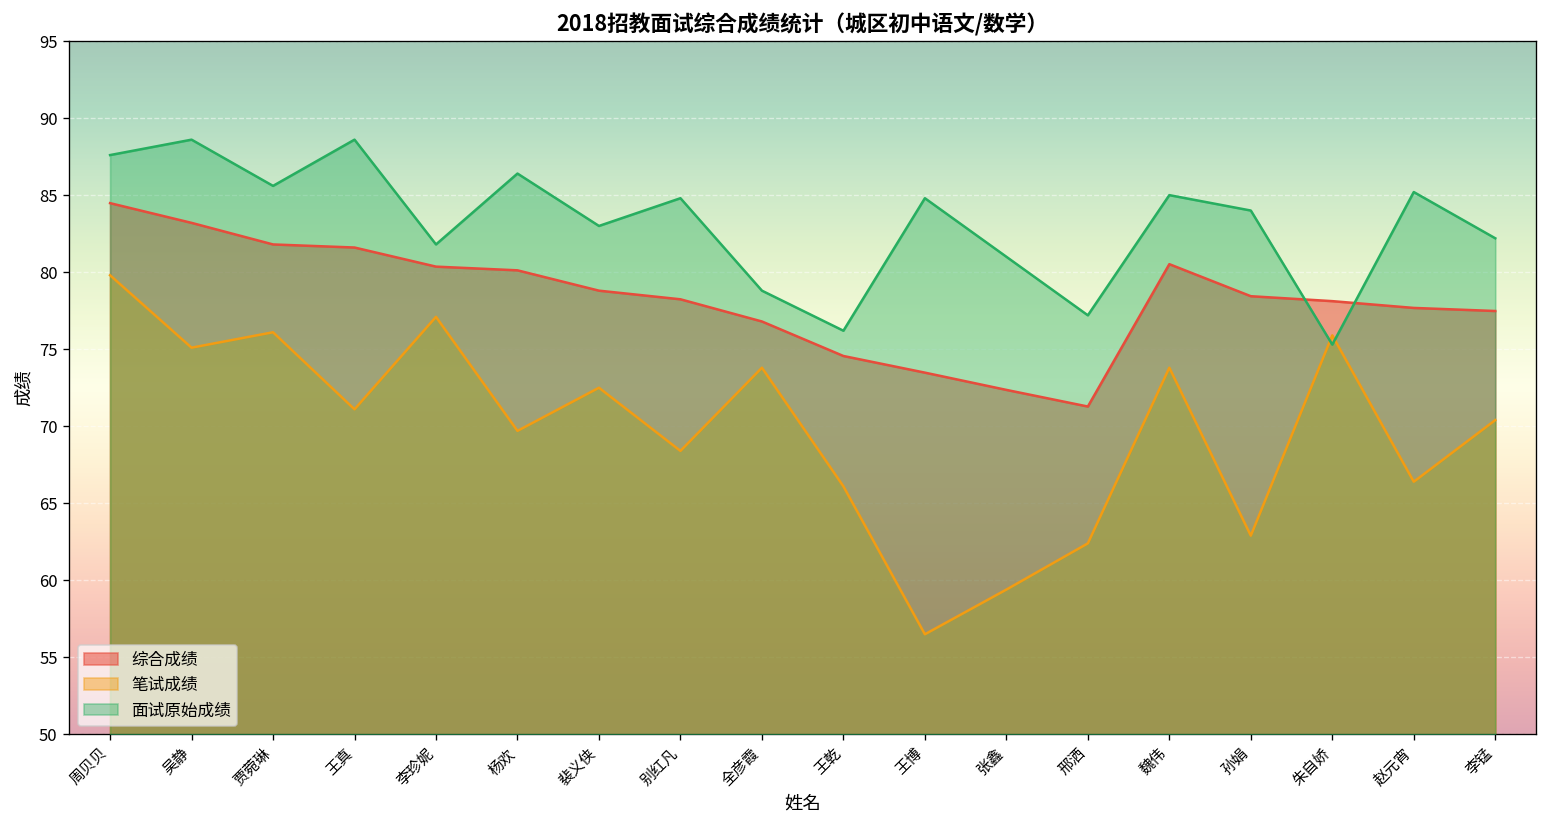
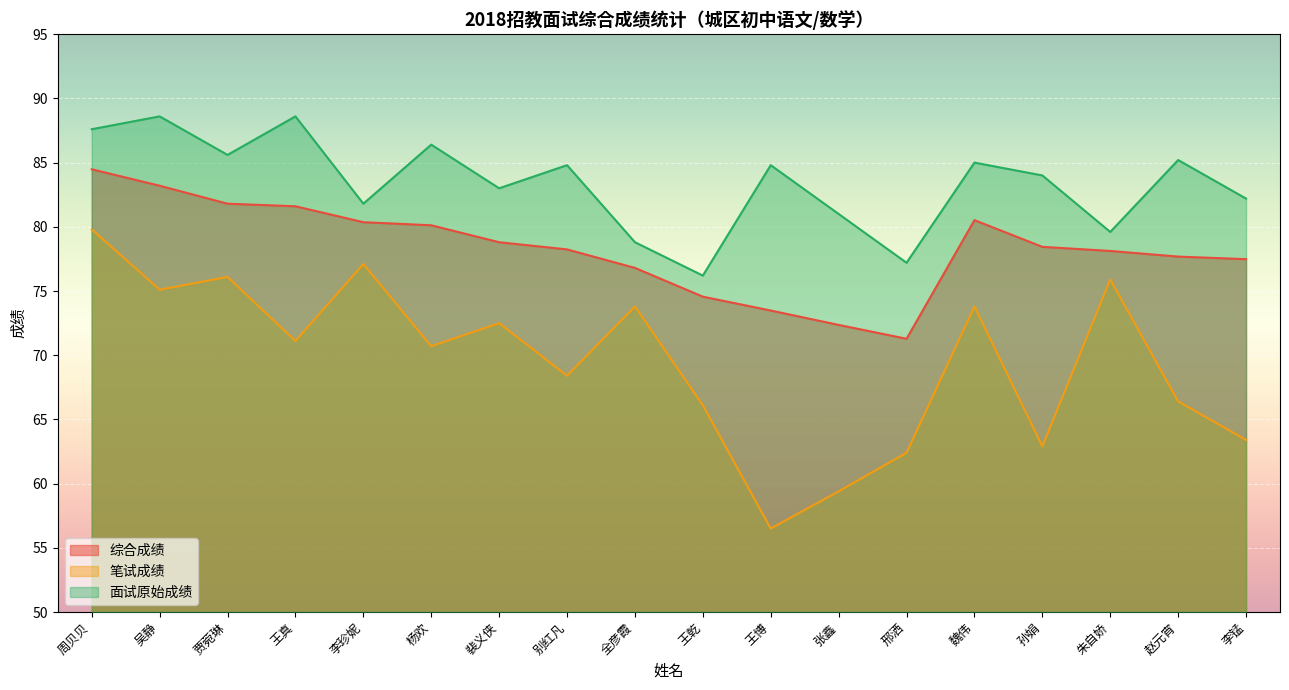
笔试成绩, 杨欢: 69.7 -> 70.7
面试原始成绩, 朱自娇: 75.3 -> 79.6
笔试成绩, 李锰: 70.4 -> 63.4
